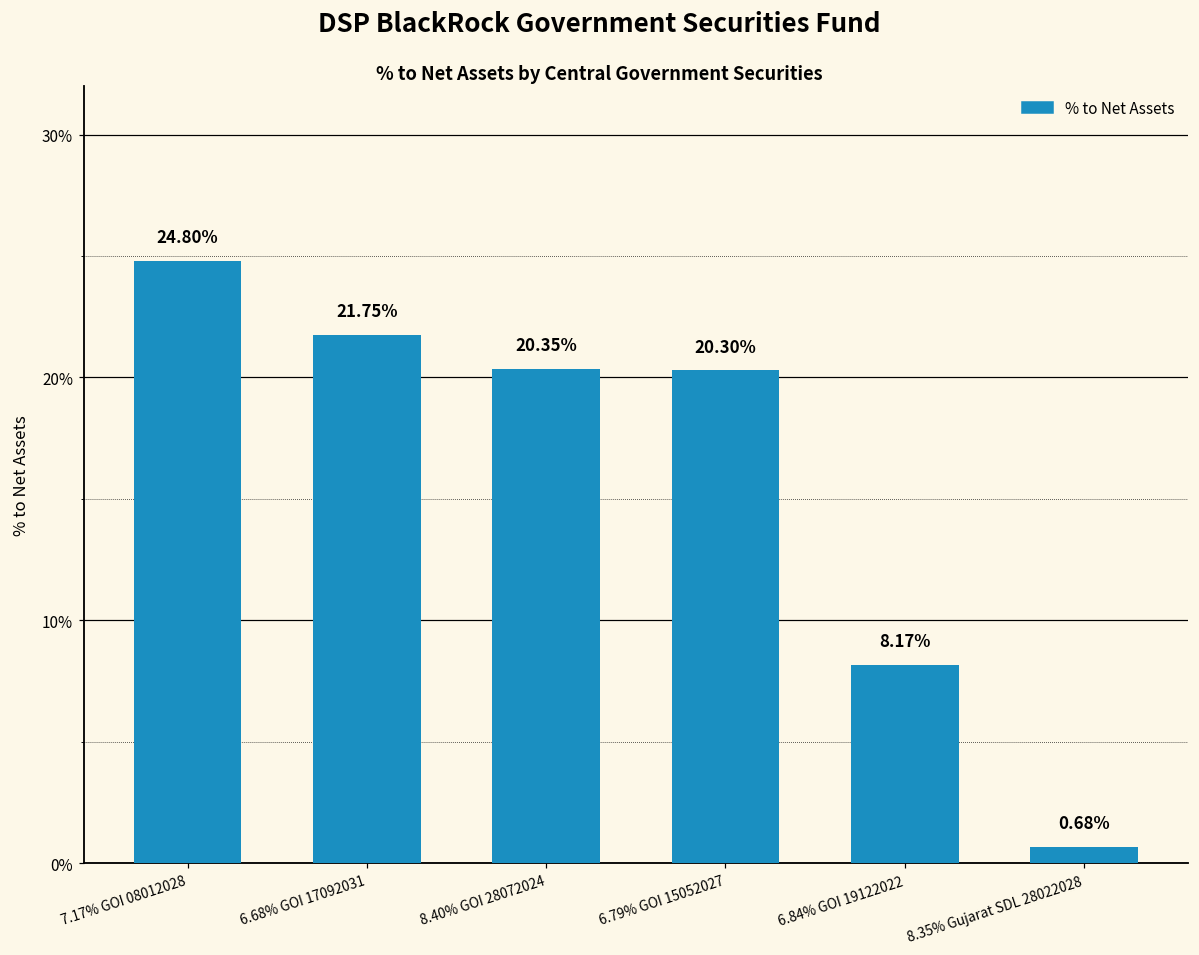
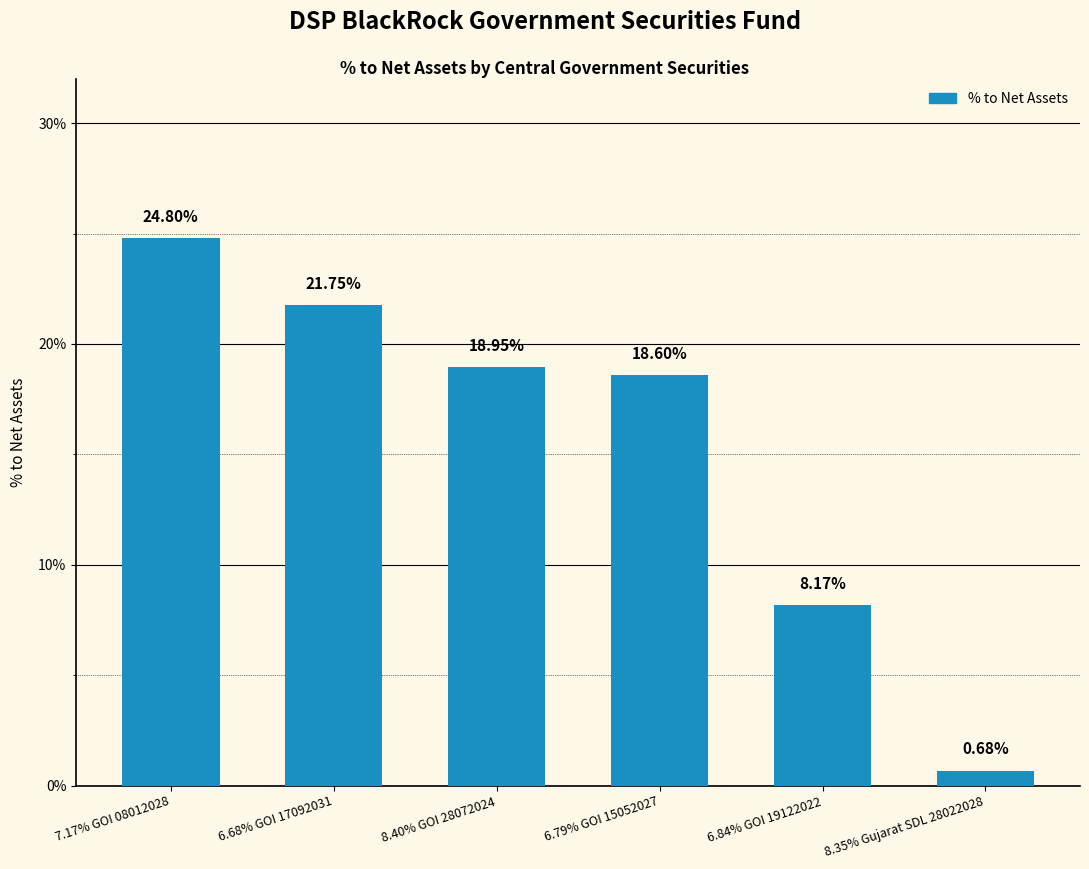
8.40% GOI 28072024: 20.35% -> 18.95%
6.79% GOI 15052027: 20.30% -> 18.60%
